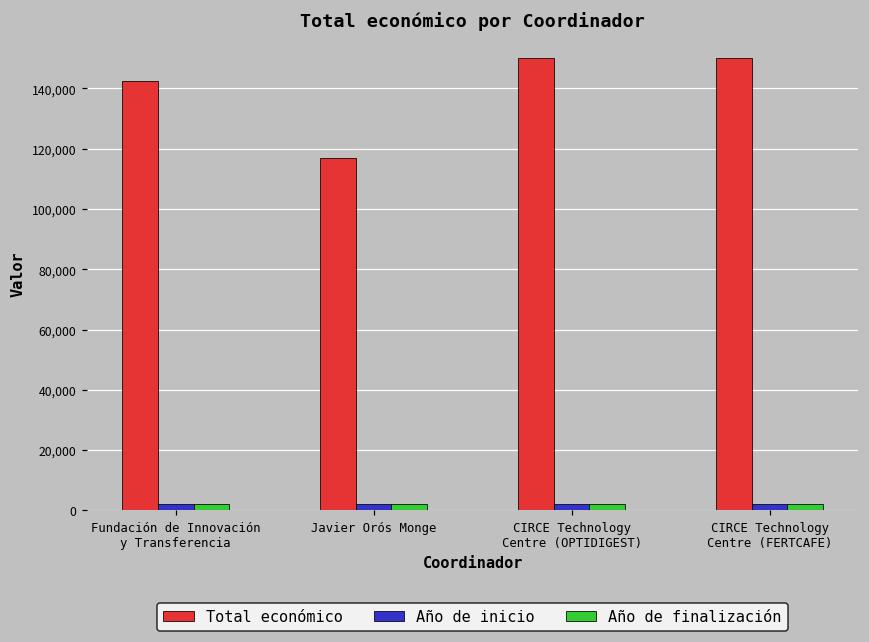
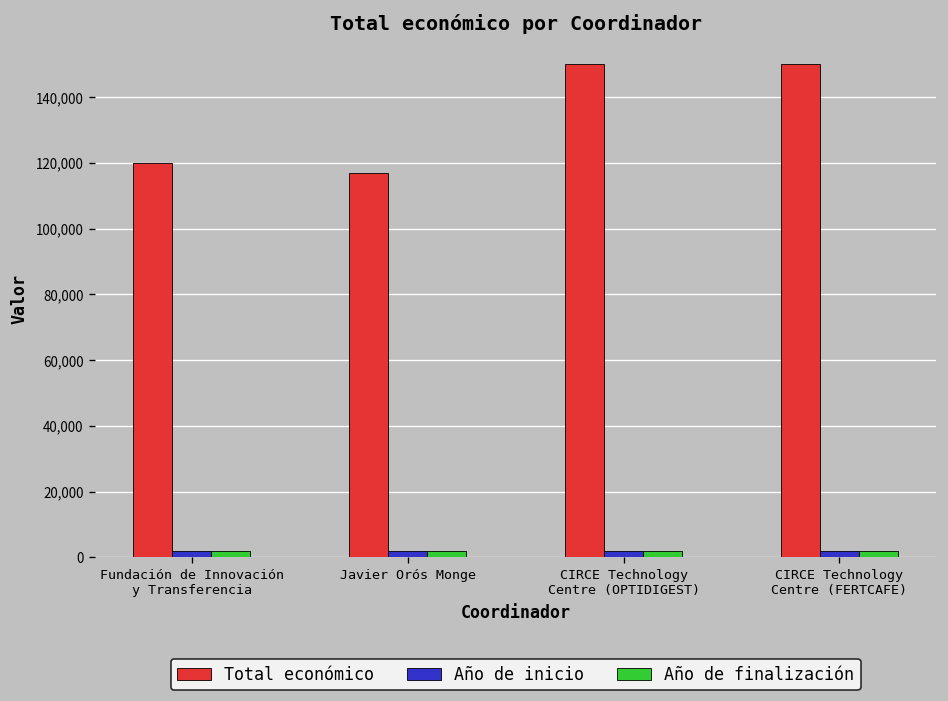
Total económico, Fundación de Innovación y Transferencia: 143,000 -> 120,000
